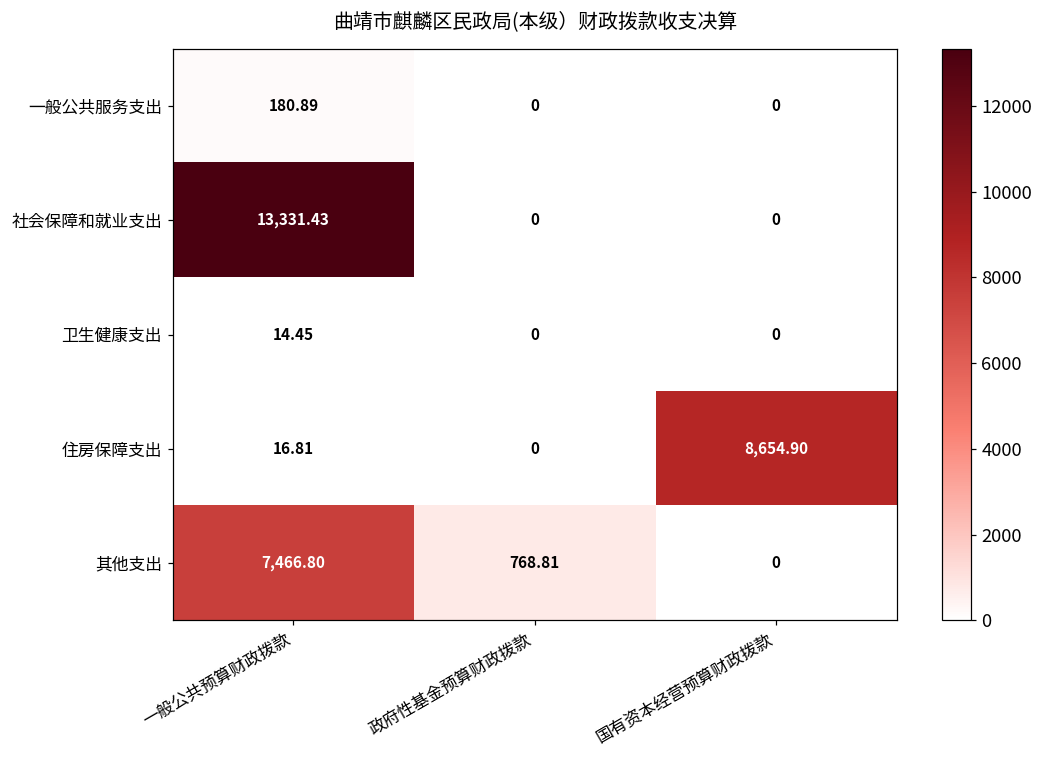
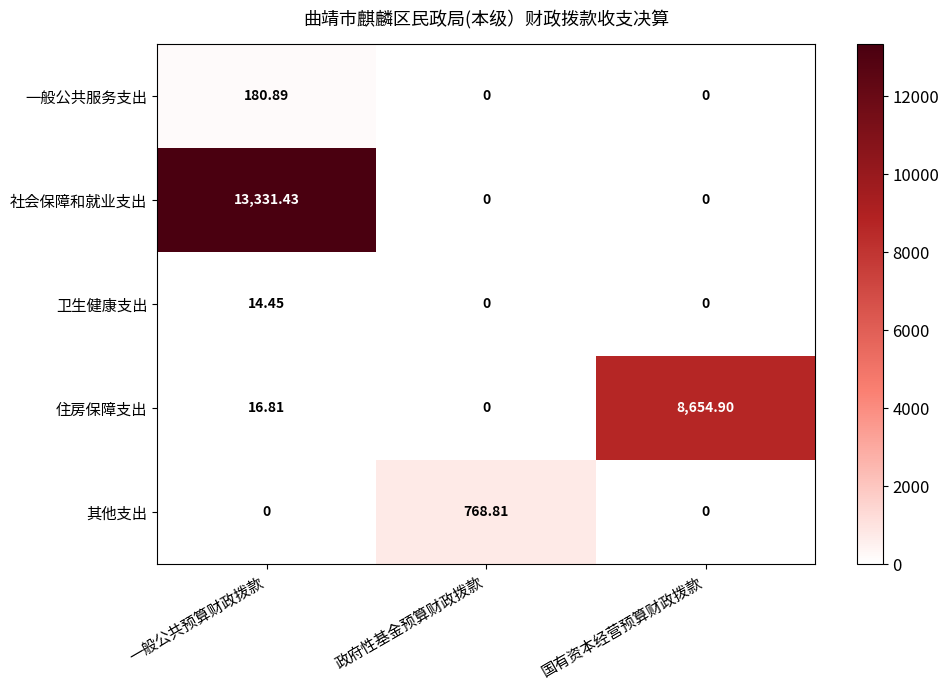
其他支出, 一般公共预算财政拨款: 7,466.80 -> 0
